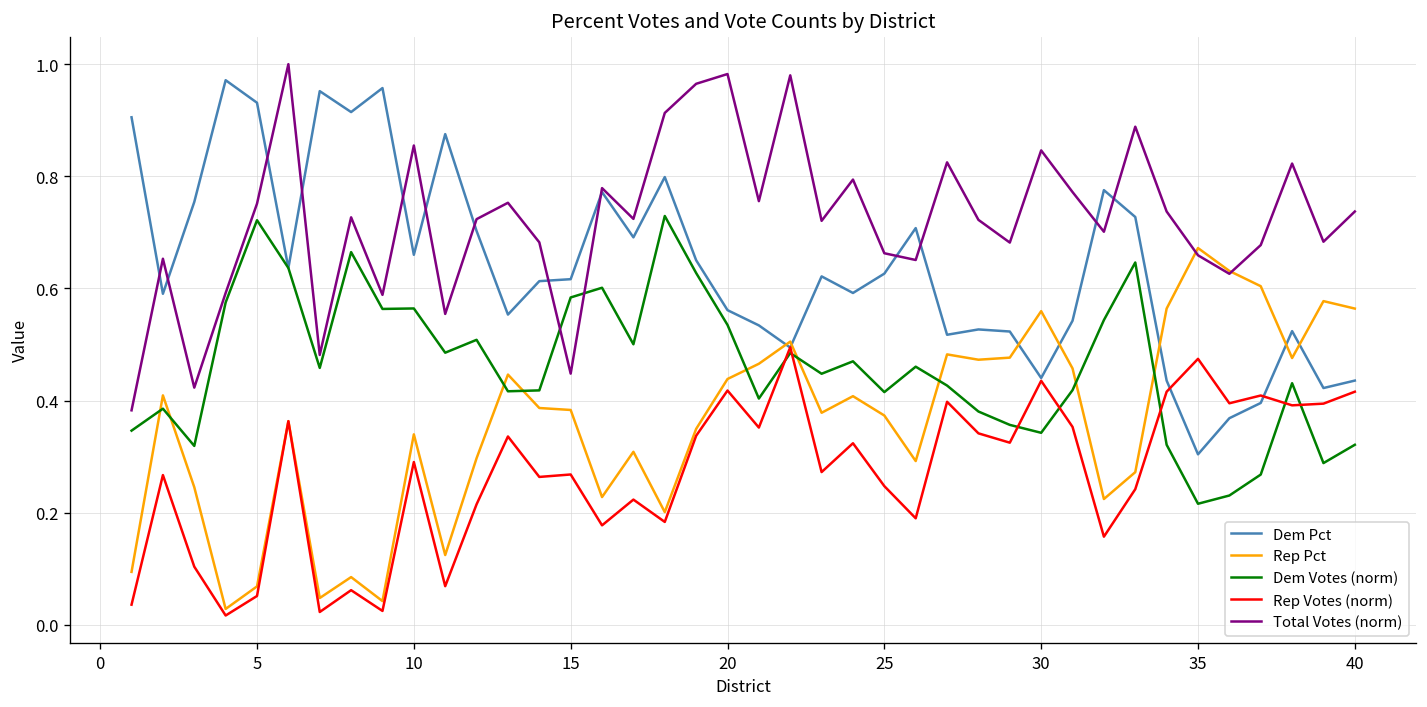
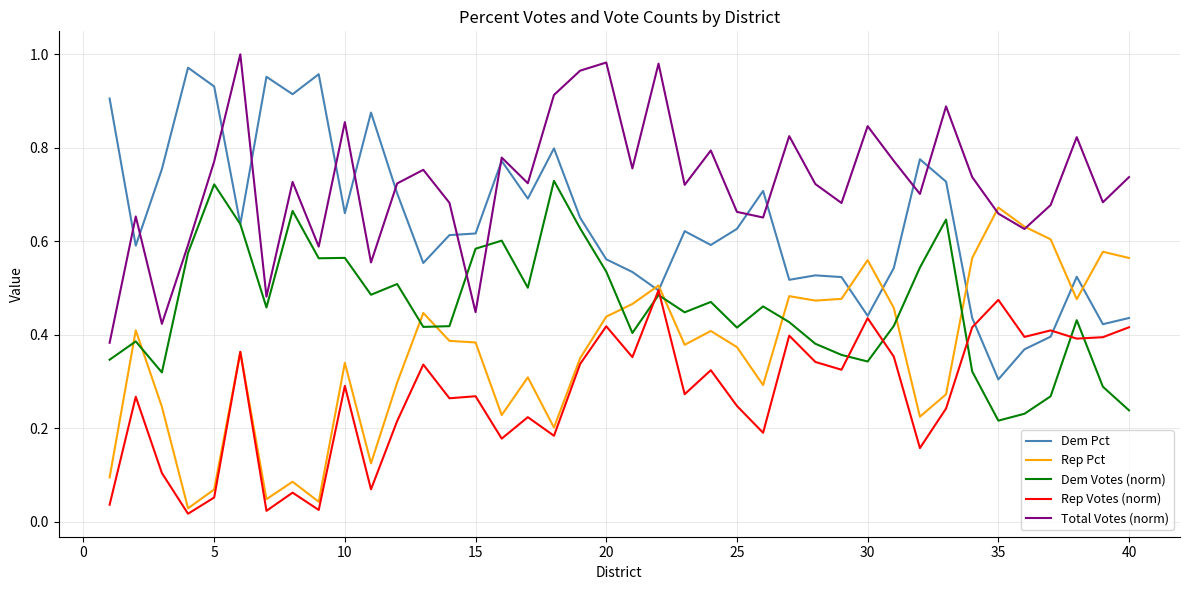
Total Votes (norm), 5: 0.75 -> 0.77
Dem Votes (norm), 40: 0.32 -> 0.24
